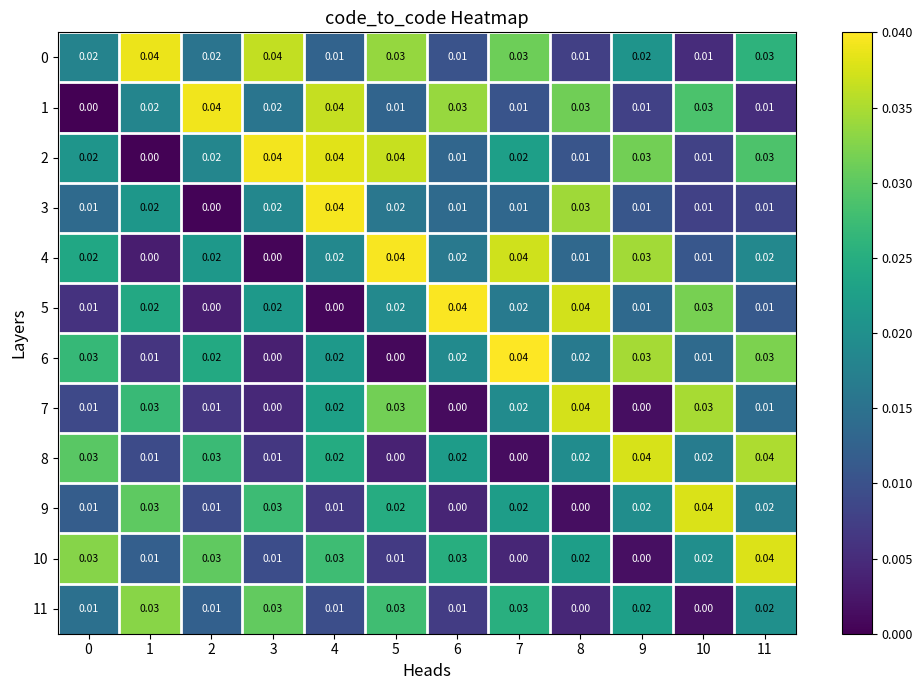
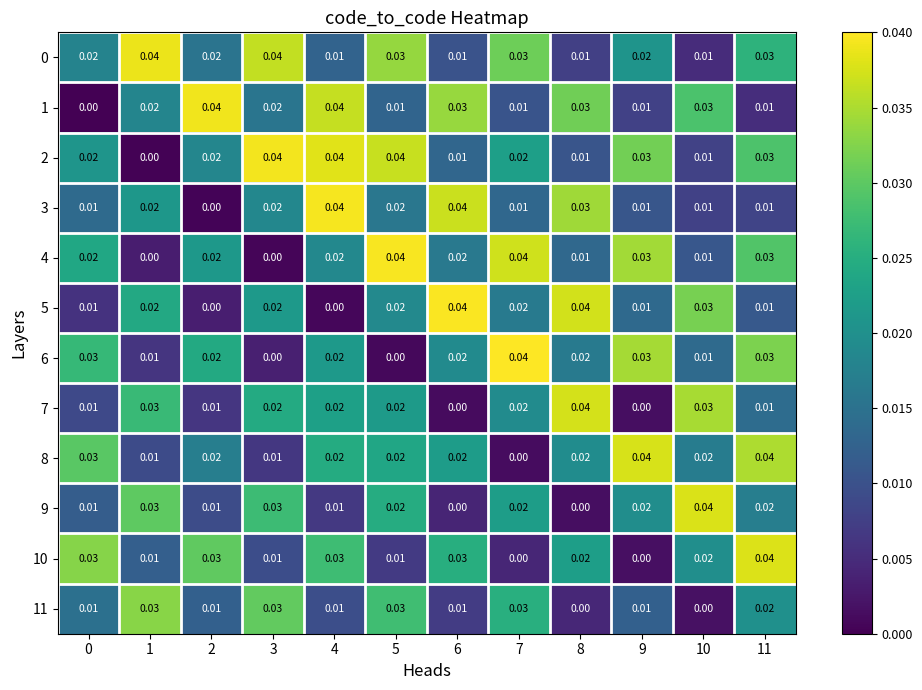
3, 6: 0.01 -> 0.04
4, 11: 0.02 -> 0.03
7, 3: 0.00 -> 0.02
7, 5: 0.03 -> 0.02
8, 2: 0.03 -> 0.02
8, 5: 0.00 -> 0.02
11, 9: 0.02 -> 0.01
